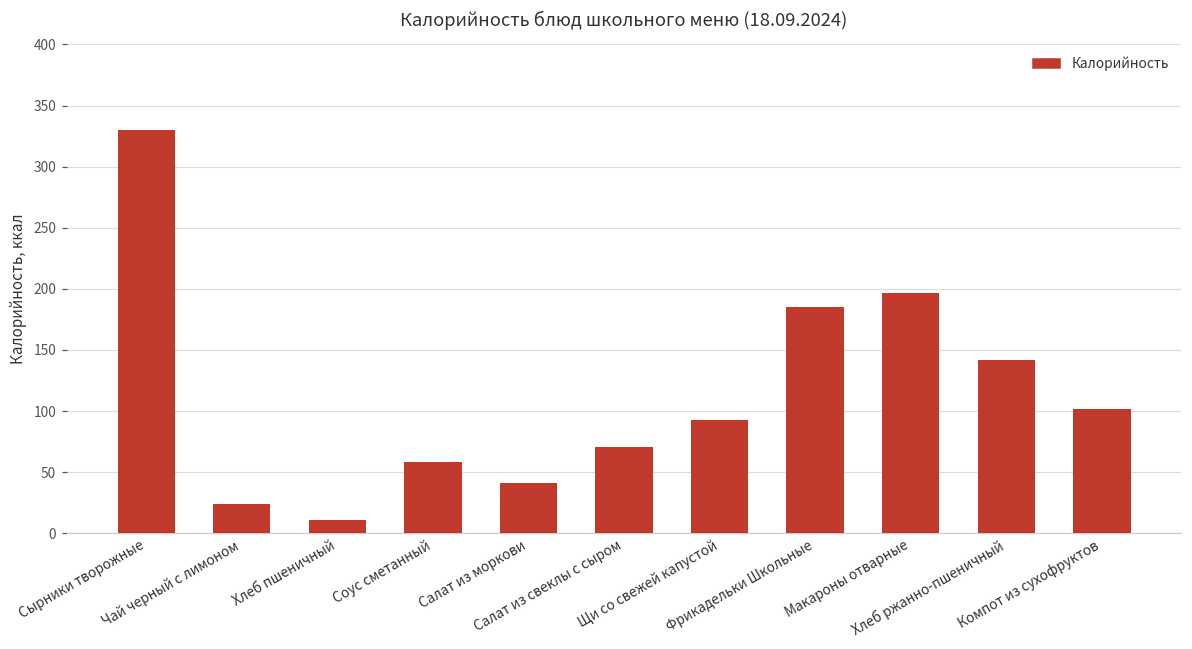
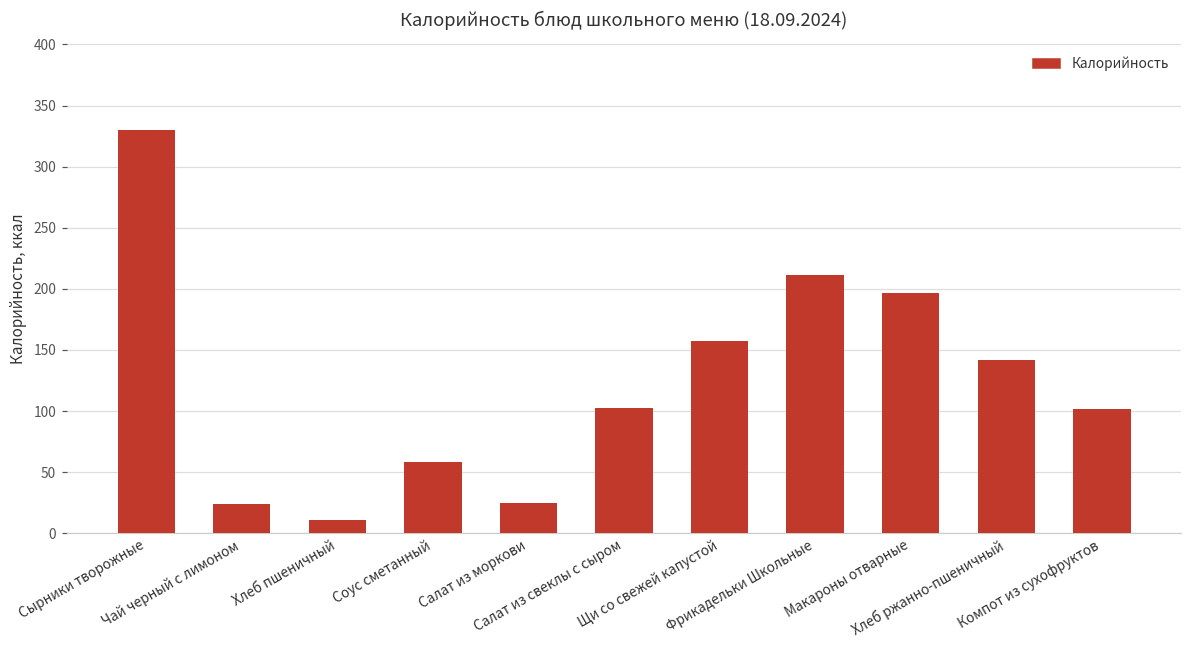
Салат из моркови: 41 -> 25
Салат из свеклы с сыром: 71 -> 103
Щи со свежей капустой: 93 -> 158
Фрикадельки Школьные: 185 -> 211
